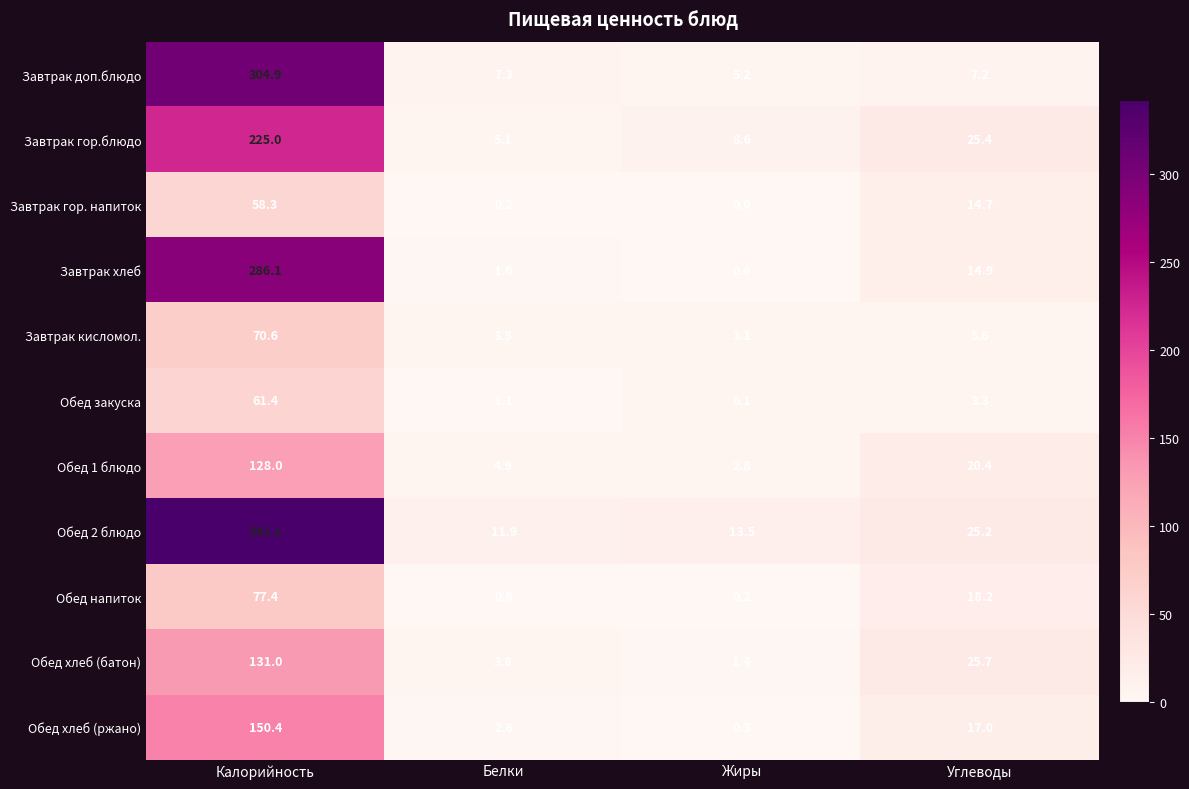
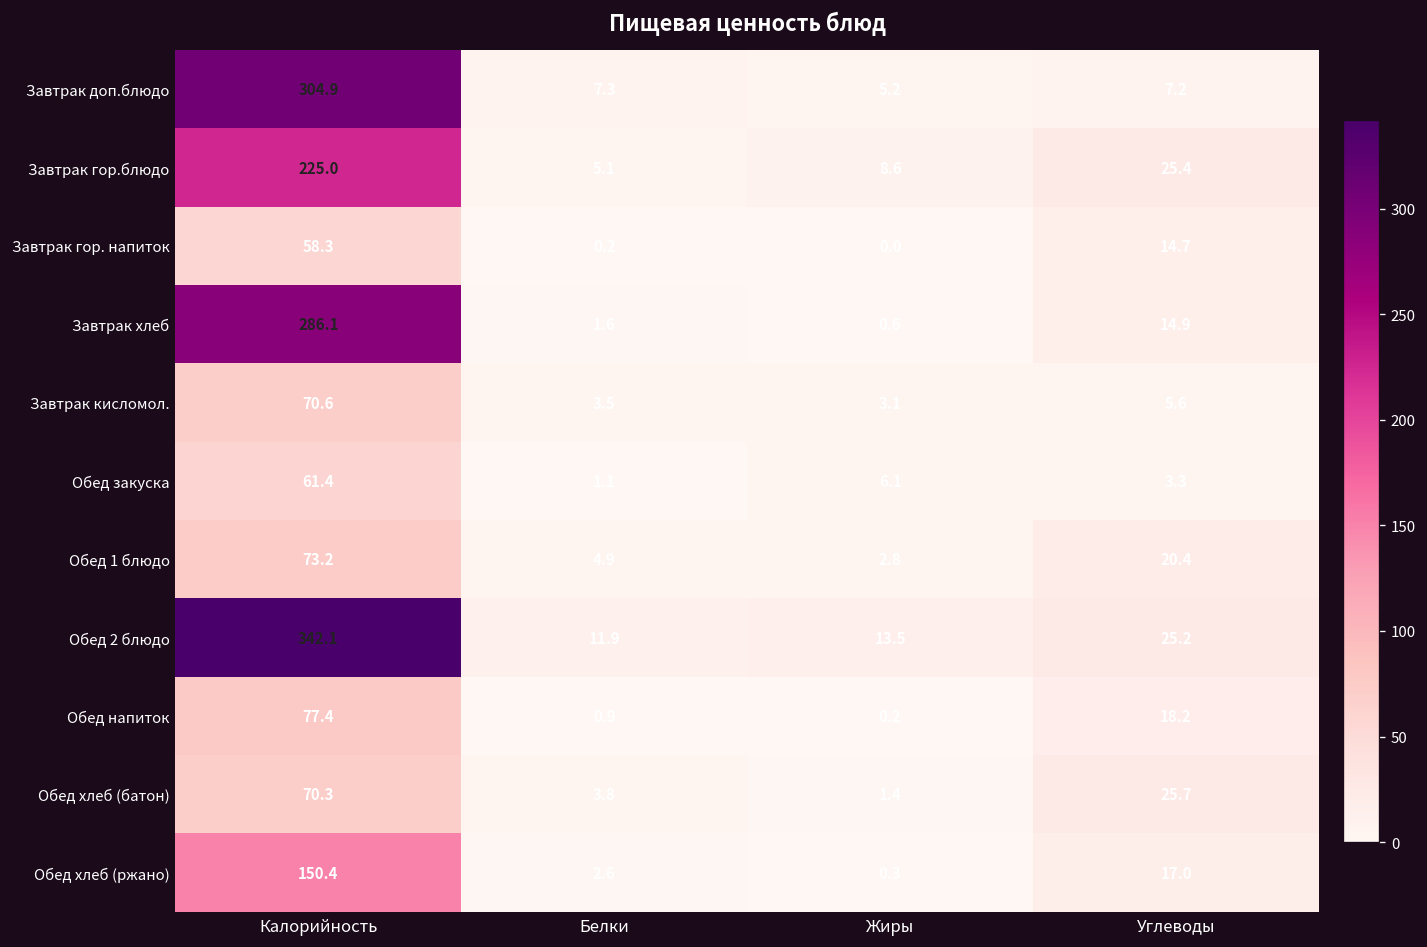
Обед 1 блюдо, Калорийность: 128.0 -> 73.2
Обед хлеб (батон), Калорийность: 131.0 -> 70.3
